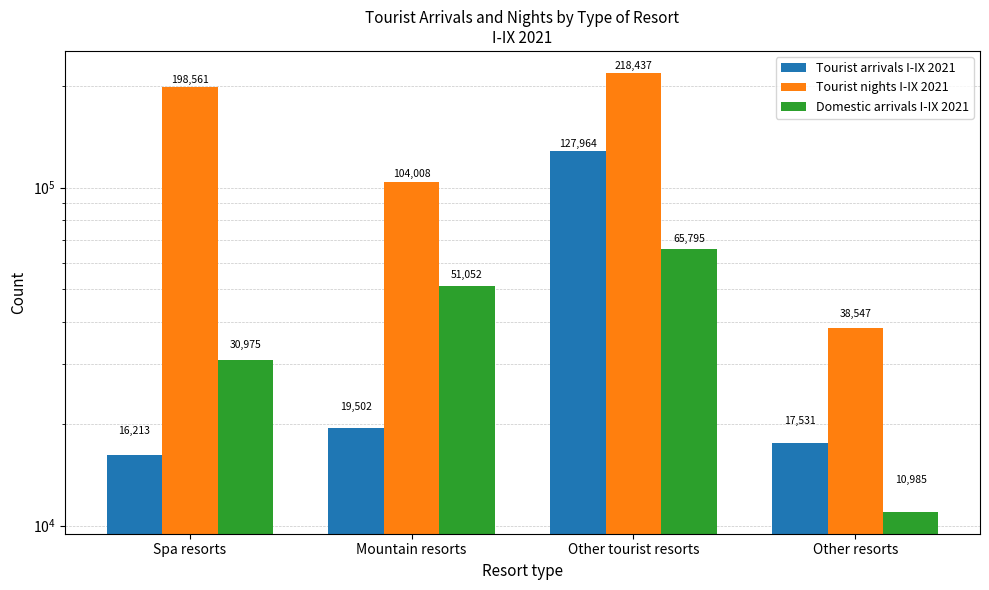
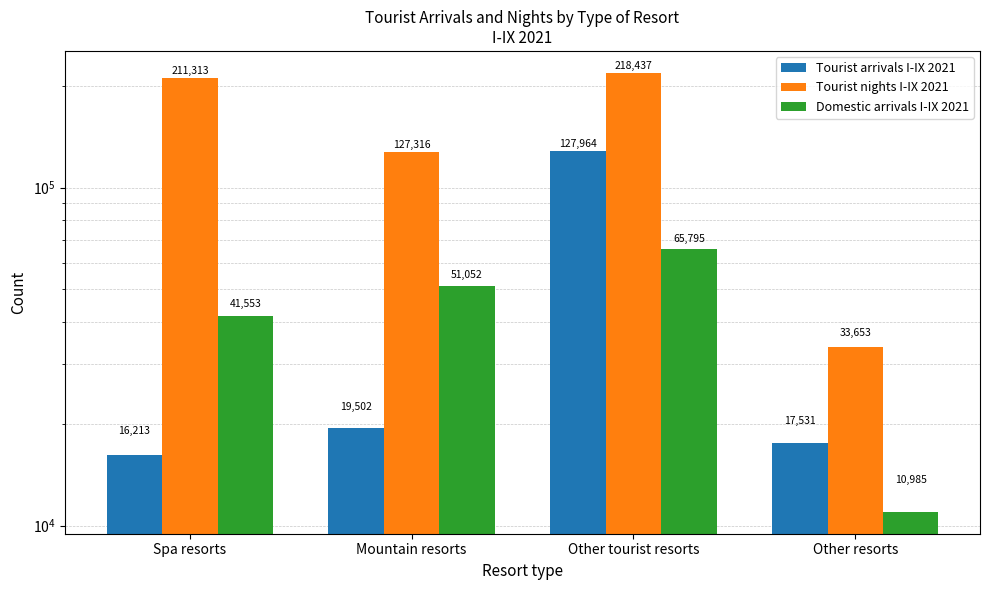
Tourist nights I-IX 2021, Spa resorts: 198,561 -> 211,313
Domestic arrivals I-IX 2021, Spa resorts: 30,975 -> 41,553
Tourist nights I-IX 2021, Mountain resorts: 104,008 -> 127,316
Tourist nights I-IX 2021, Other resorts: 38,547 -> 33,653
